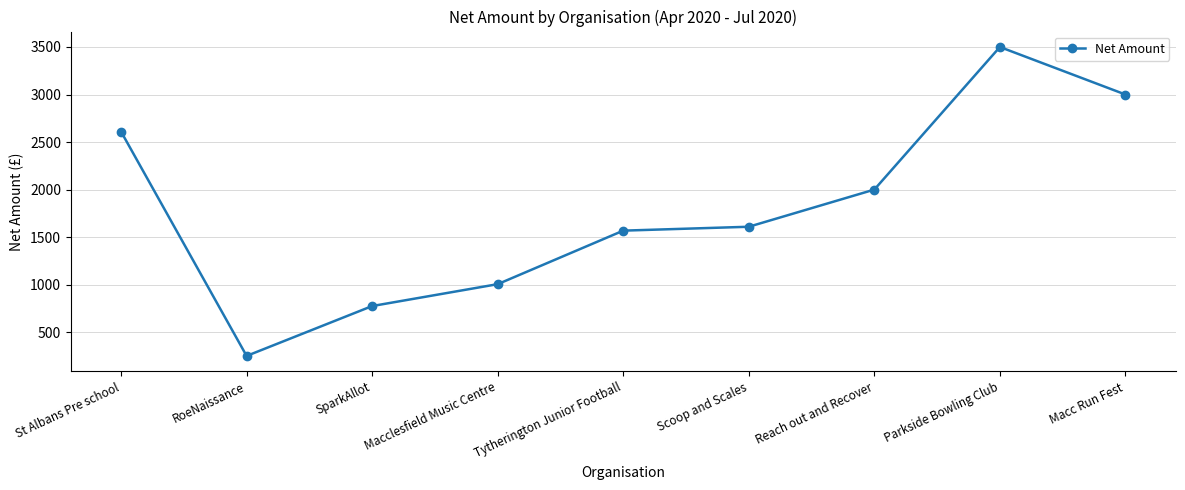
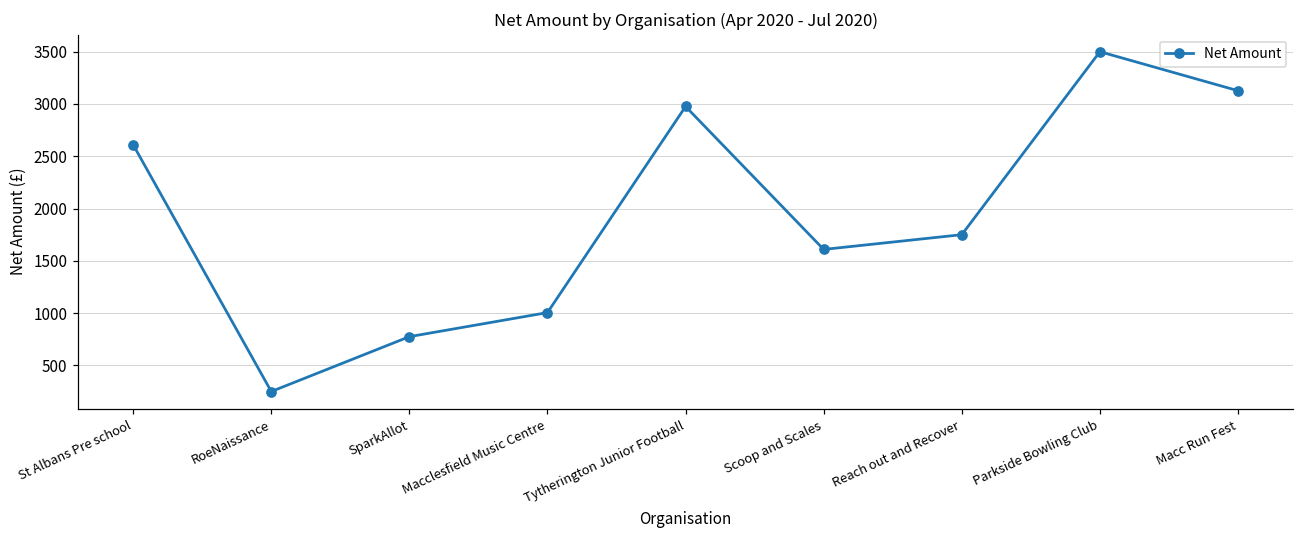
Tytherington Junior Football: 1600 -> 3000
Reach out and Recover: 2000 -> 1800
Macc Run Fest: 3000 -> 3100
